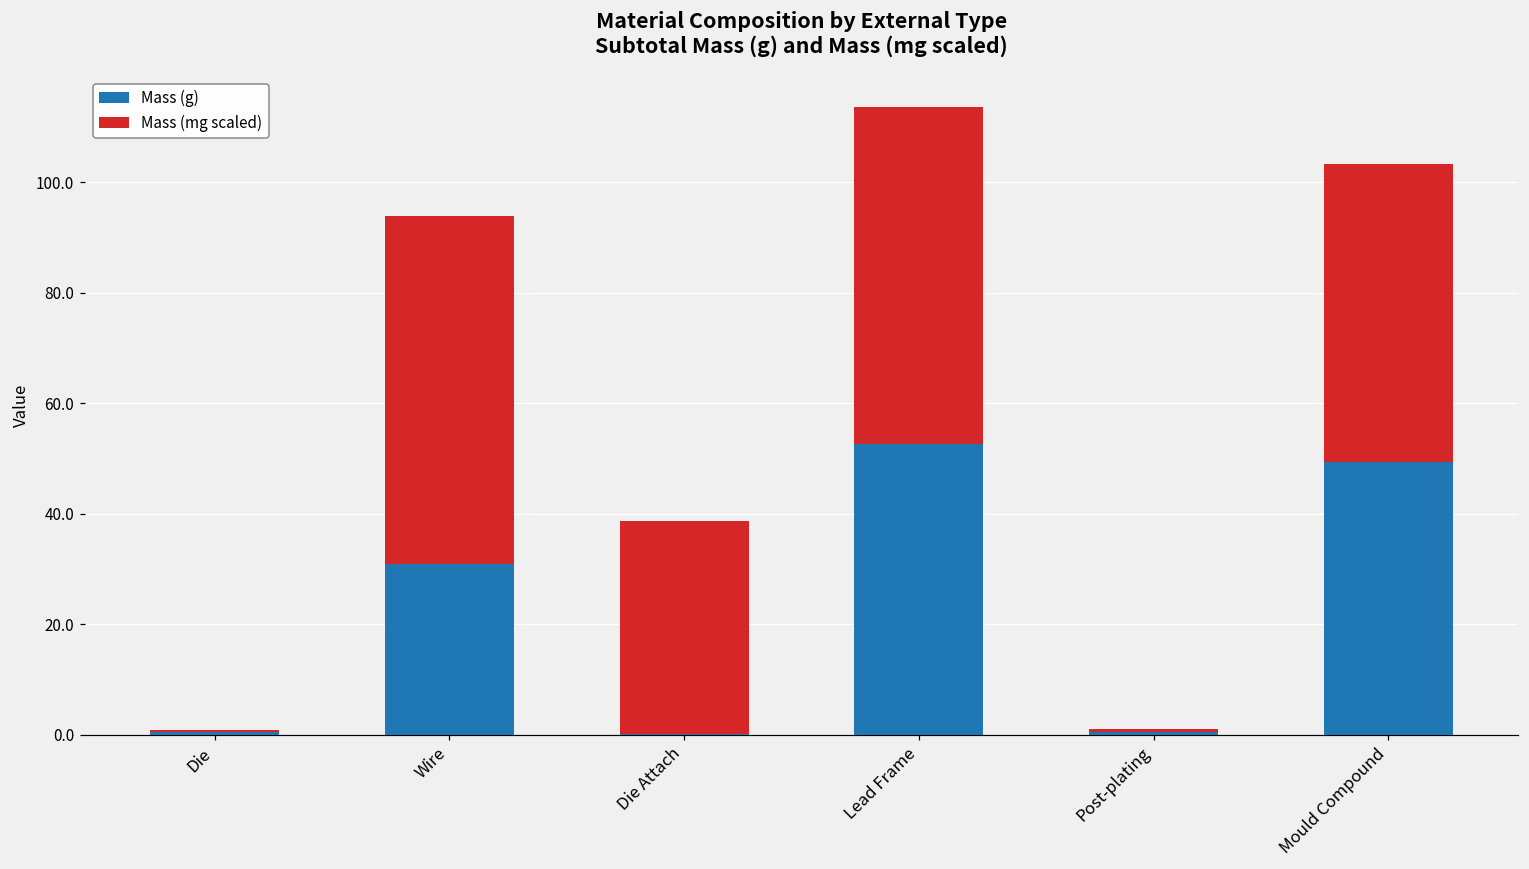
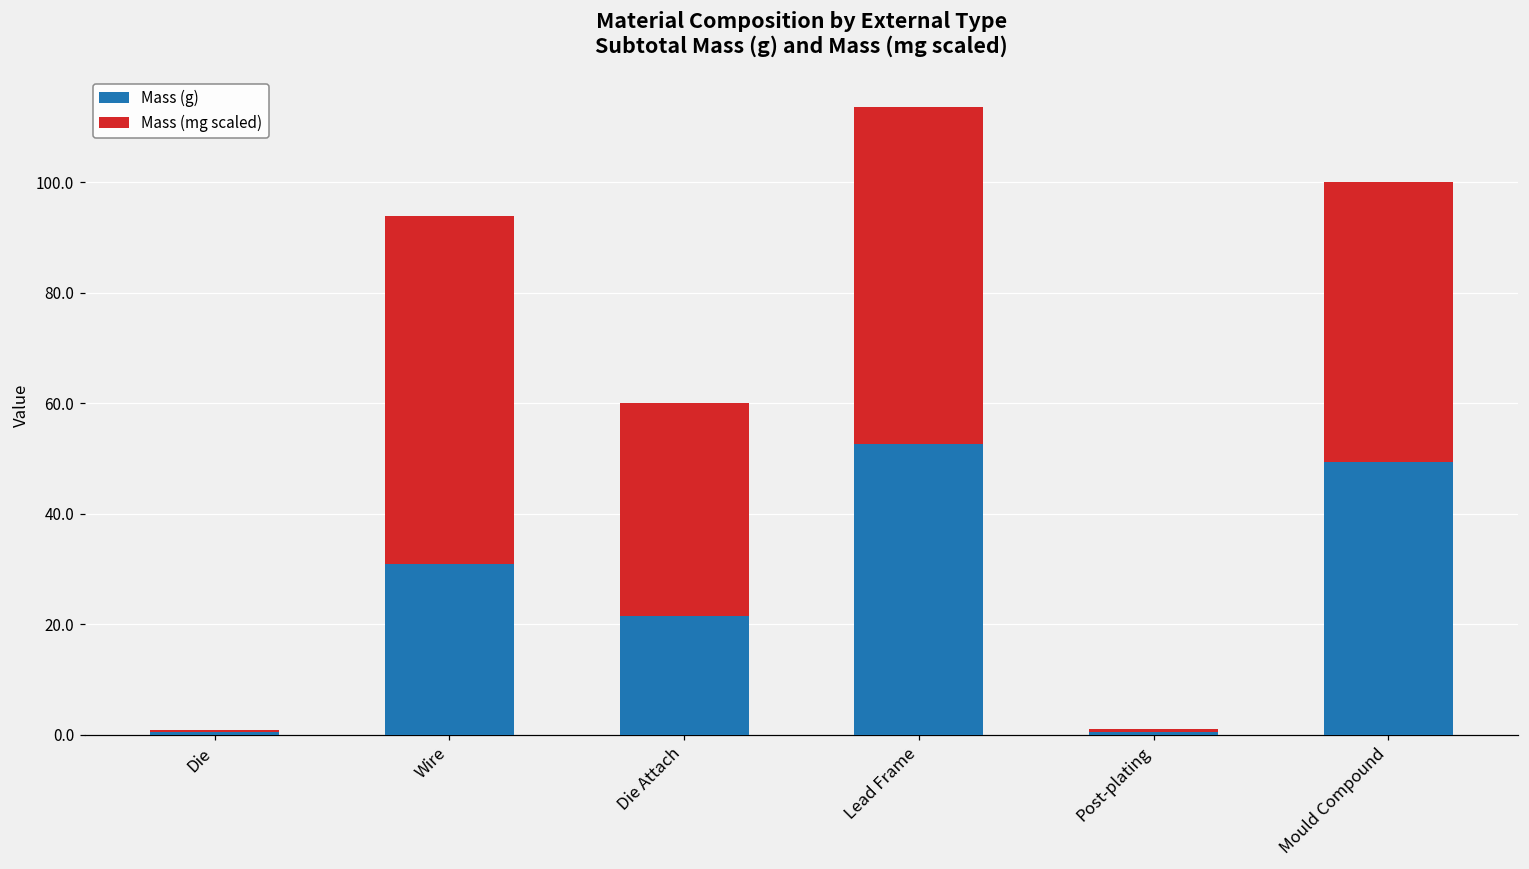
Mass (g), Die Attach: 0 -> 21
Mass (mg scaled), Mould Compound: 54 -> 51
